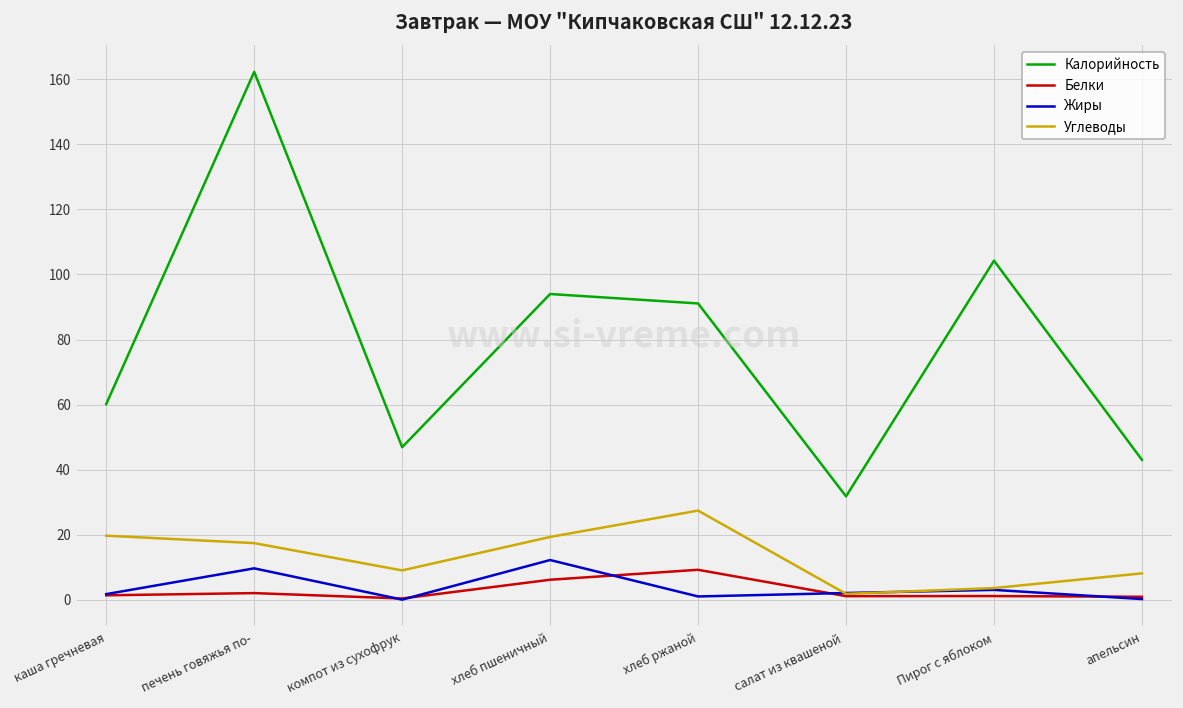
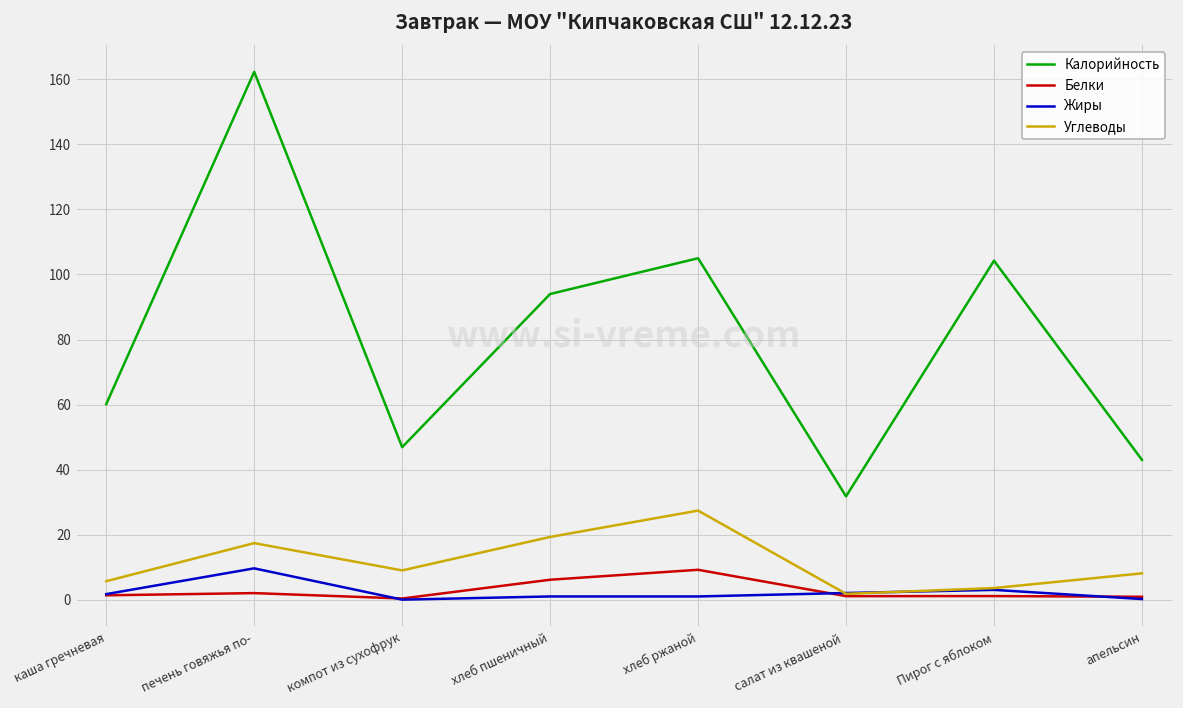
Углеводы, каша гречневая: 20 -> 6
Жиры, хлеб пшеничный: 12 -> 1
Калорийность, хлеб ржаной: 91 -> 105
